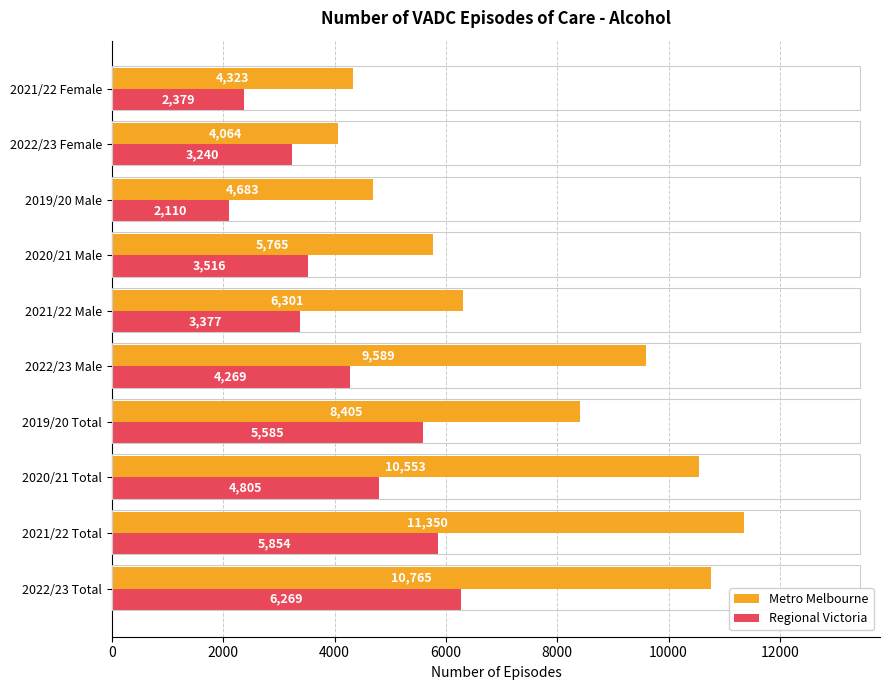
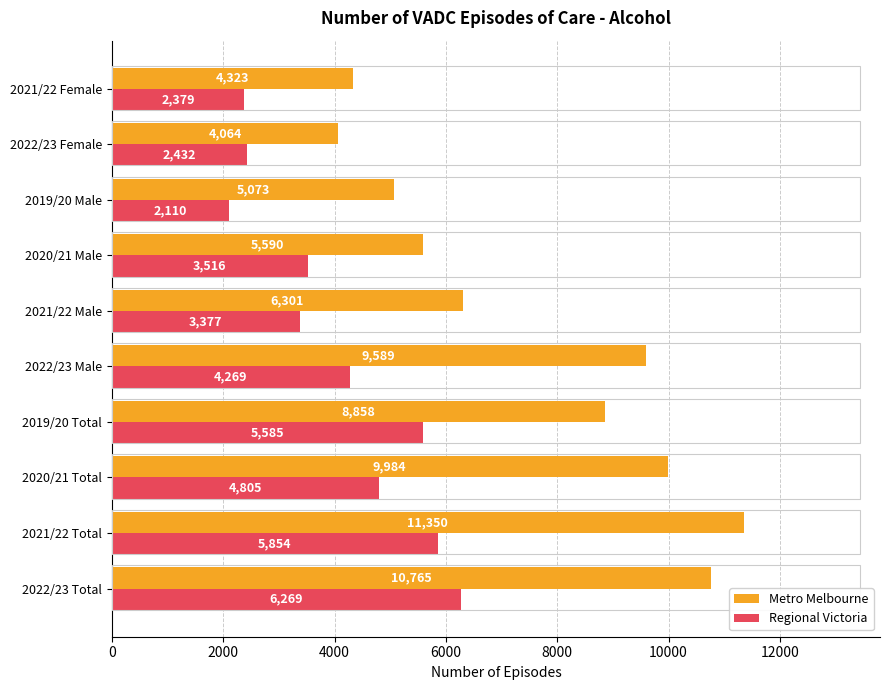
Regional Victoria, 2022/23 Female: 3,240 -> 2,432
Metro Melbourne, 2019/20 Male: 4,683 -> 5,073
Metro Melbourne, 2020/21 Male: 5,765 -> 5,590
Metro Melbourne, 2019/20 Total: 8,405 -> 8,858
Metro Melbourne, 2020/21 Total: 10,553 -> 9,984
